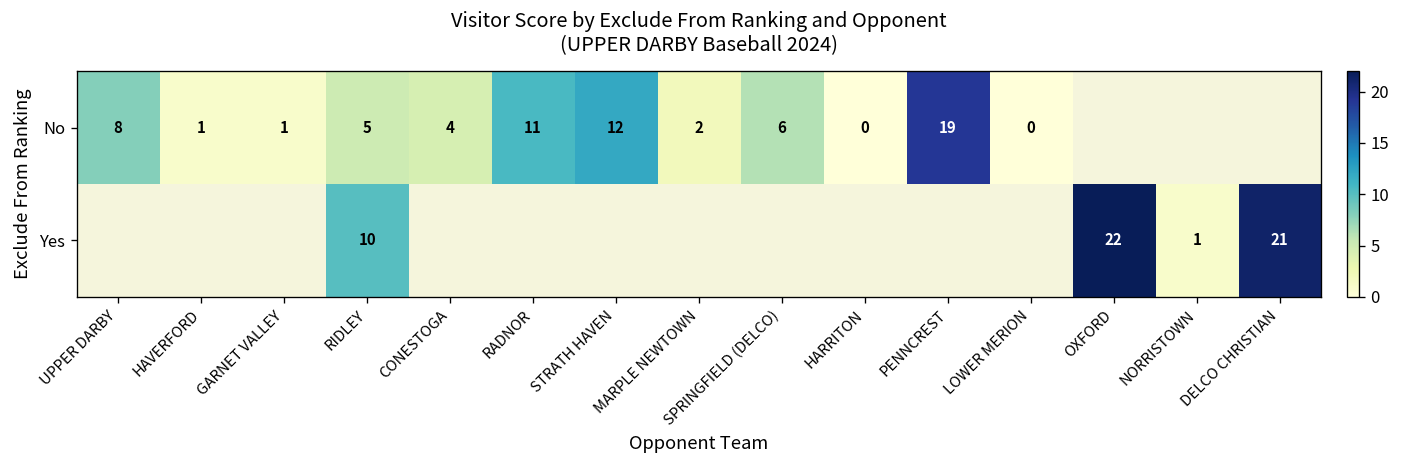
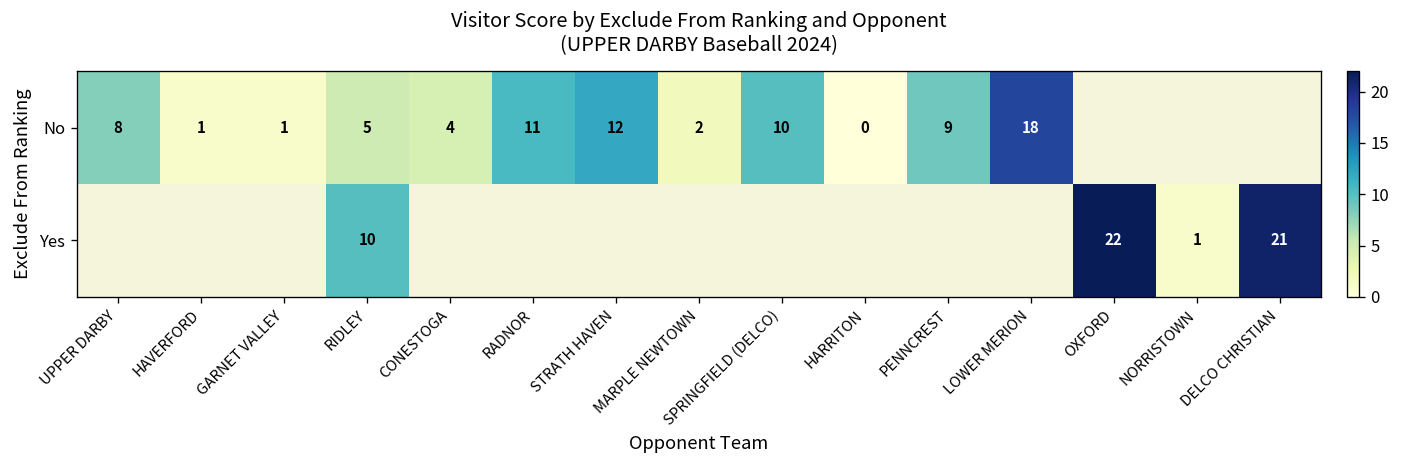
No, SPRINGFIELD (DELCO): 6 -> 10
No, PENNCREST: 19 -> 9
No, LOWER MERION: 0 -> 18
